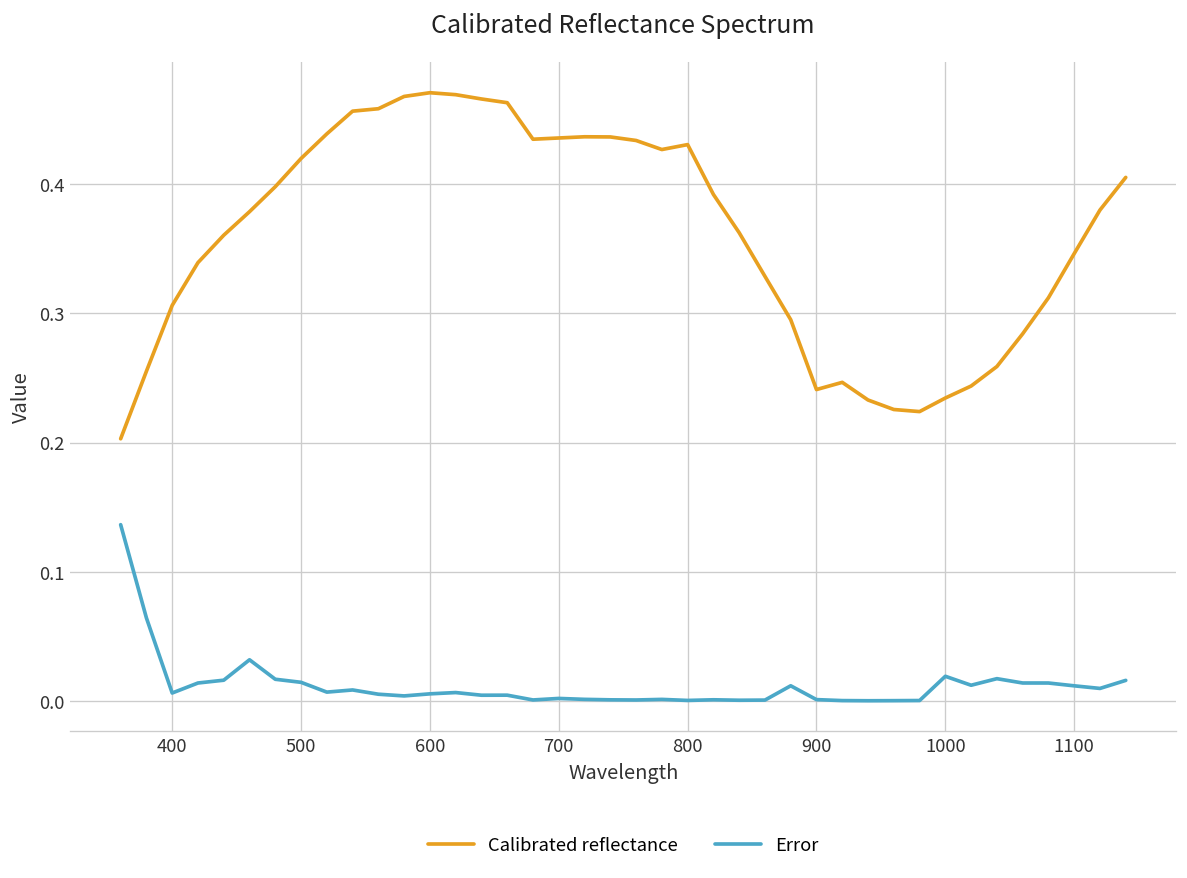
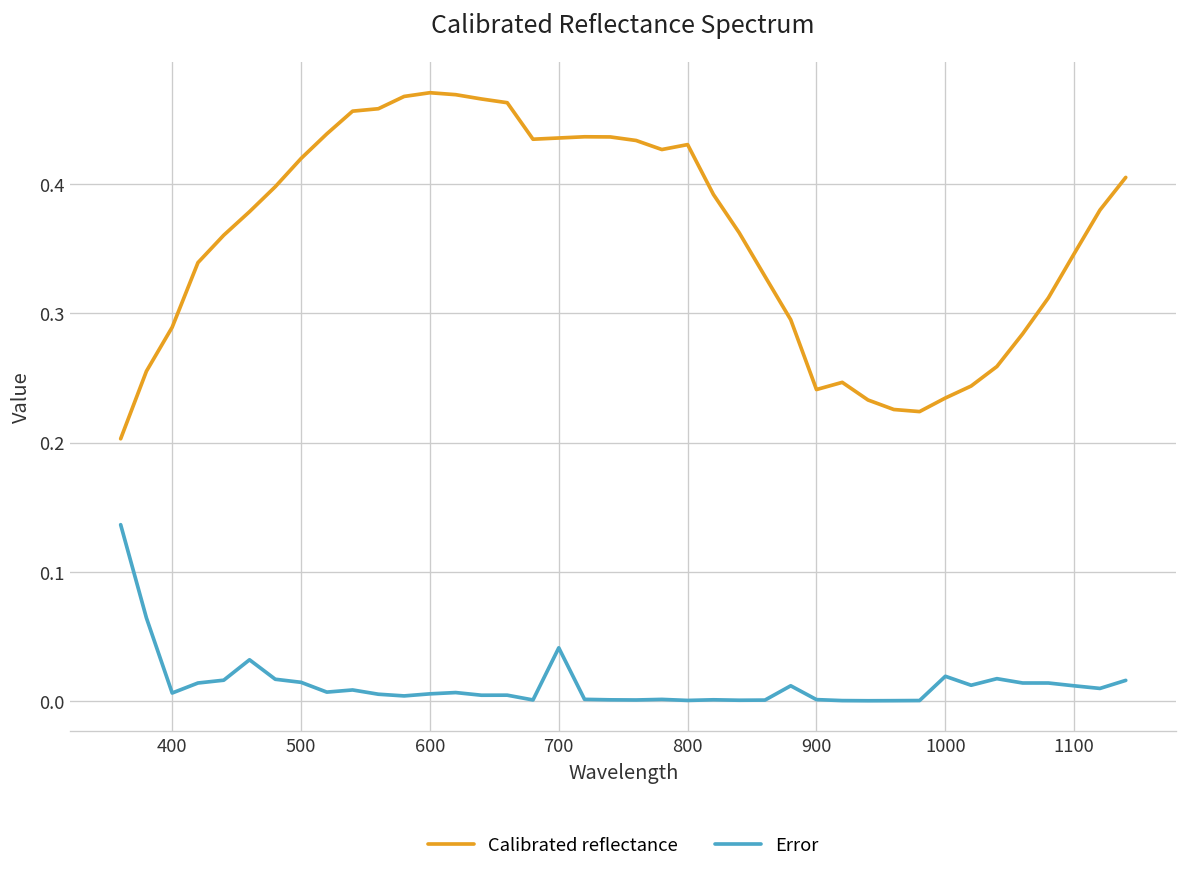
Calibrated reflectance, 400: 0.306 -> 0.289
Error, 700: 0.002 -> 0.041
